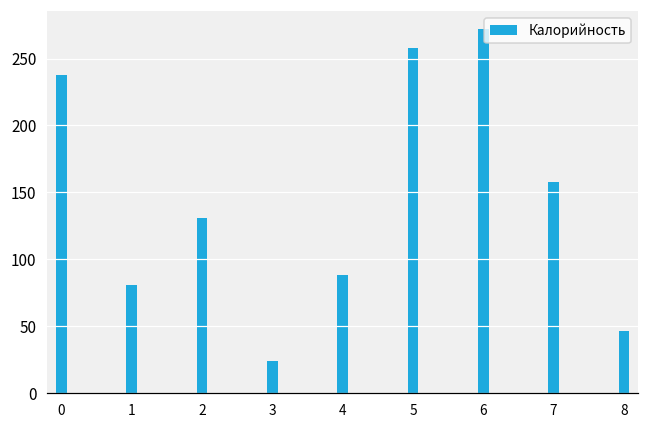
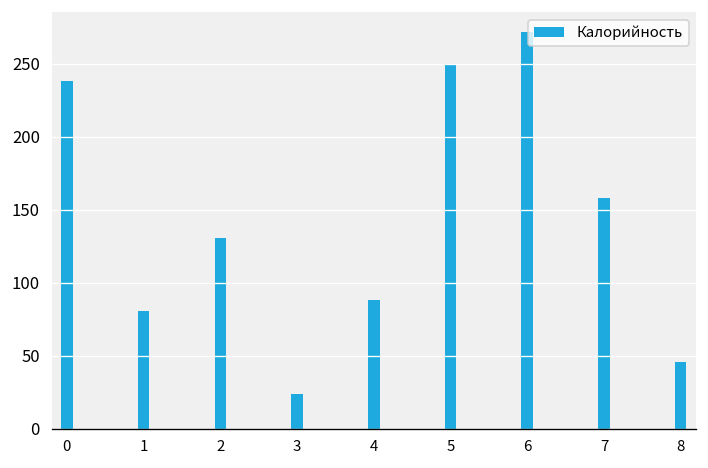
5: 258 -> 250
